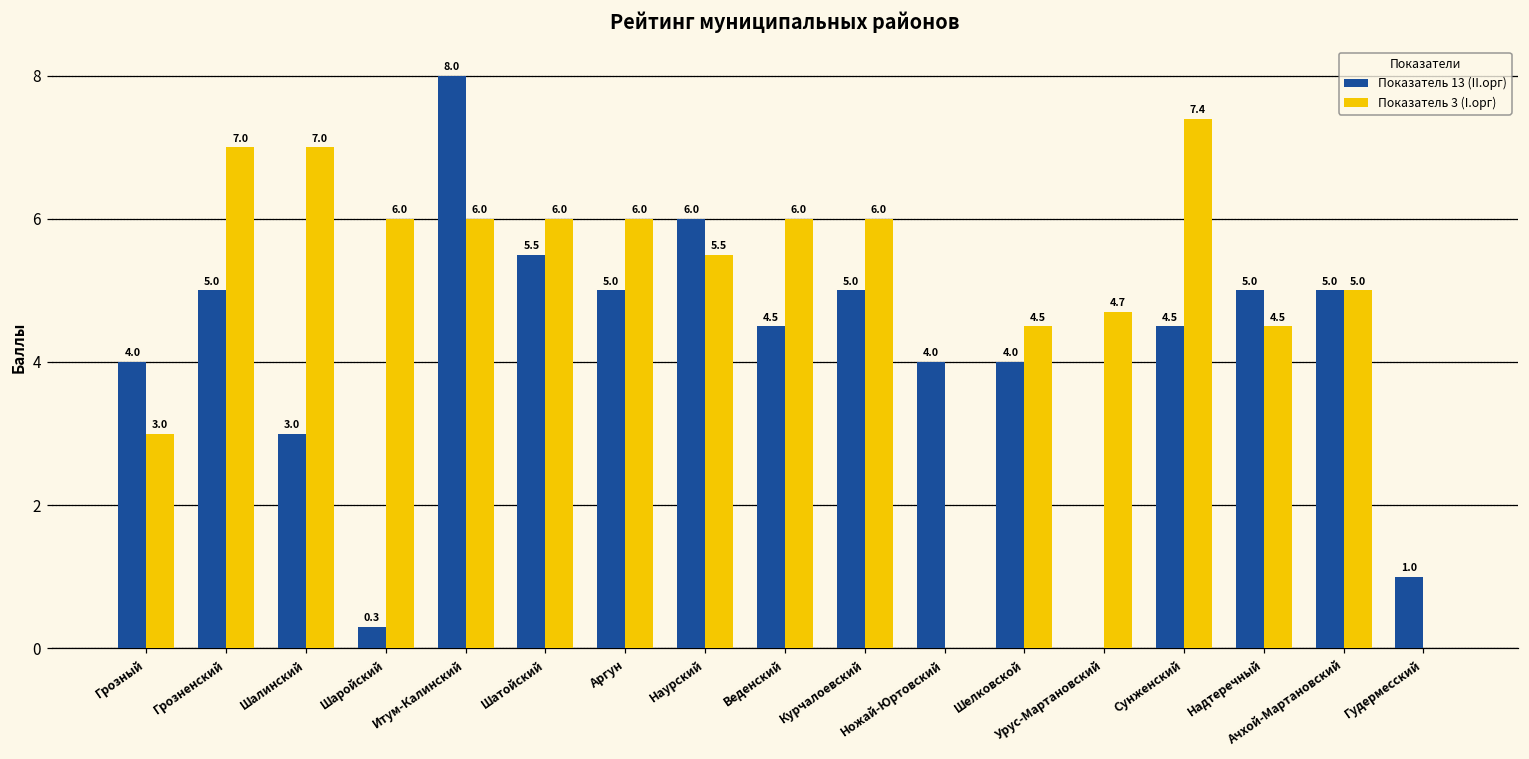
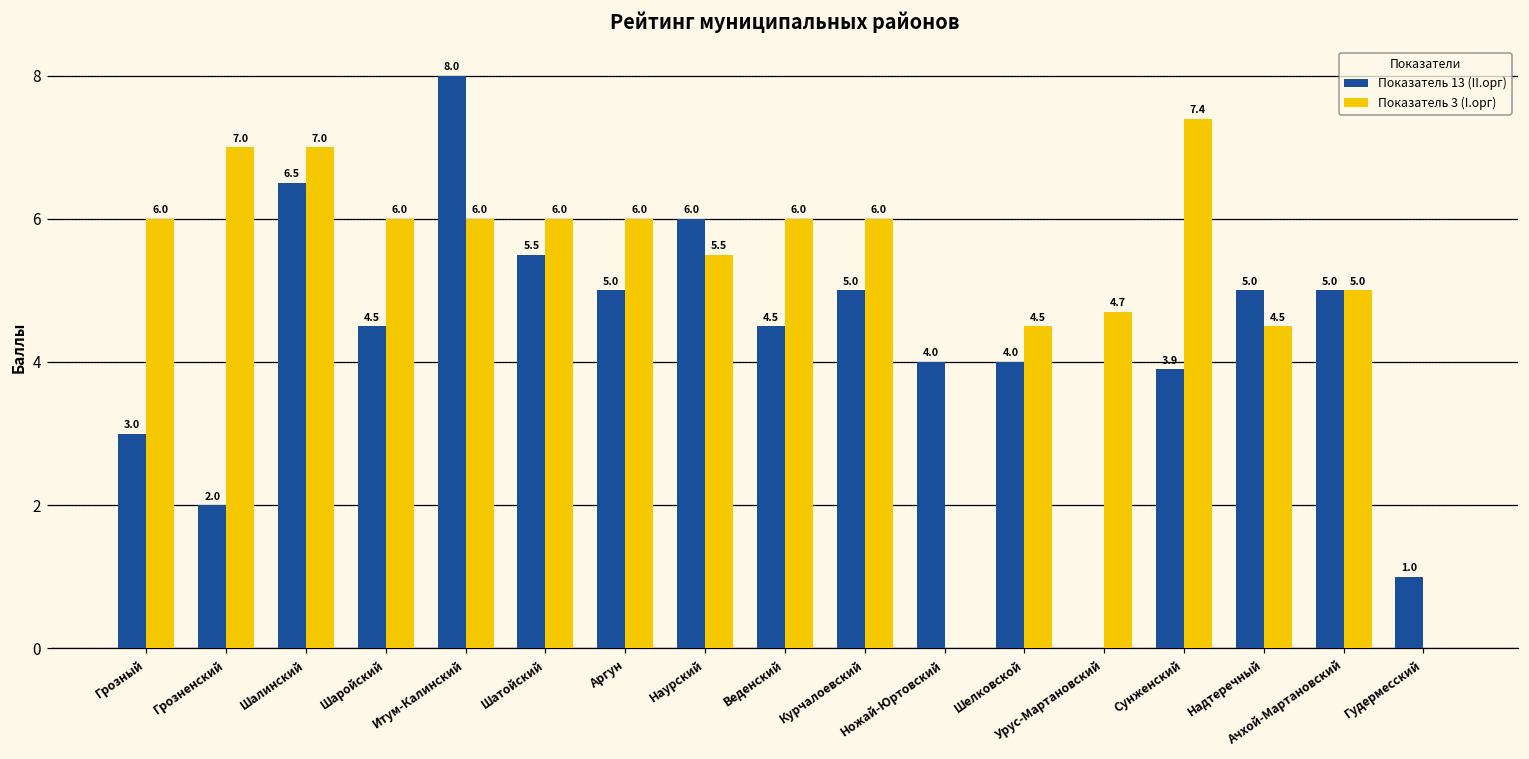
Показатель 13 (II.орг), Грозный: 4.0 -> 3.0
Показатель 3 (I.орг), Грозный: 3.0 -> 6.0
Показатель 13 (II.орг), Грозненский: 5.0 -> 2.0
Показатель 13 (II.орг), Шалинский: 3.0 -> 6.5
Показатель 13 (II.орг), Шаройский: 0.3 -> 4.5
Показатель 13 (II.орг), Сунженский: 4.5 -> 3.9
